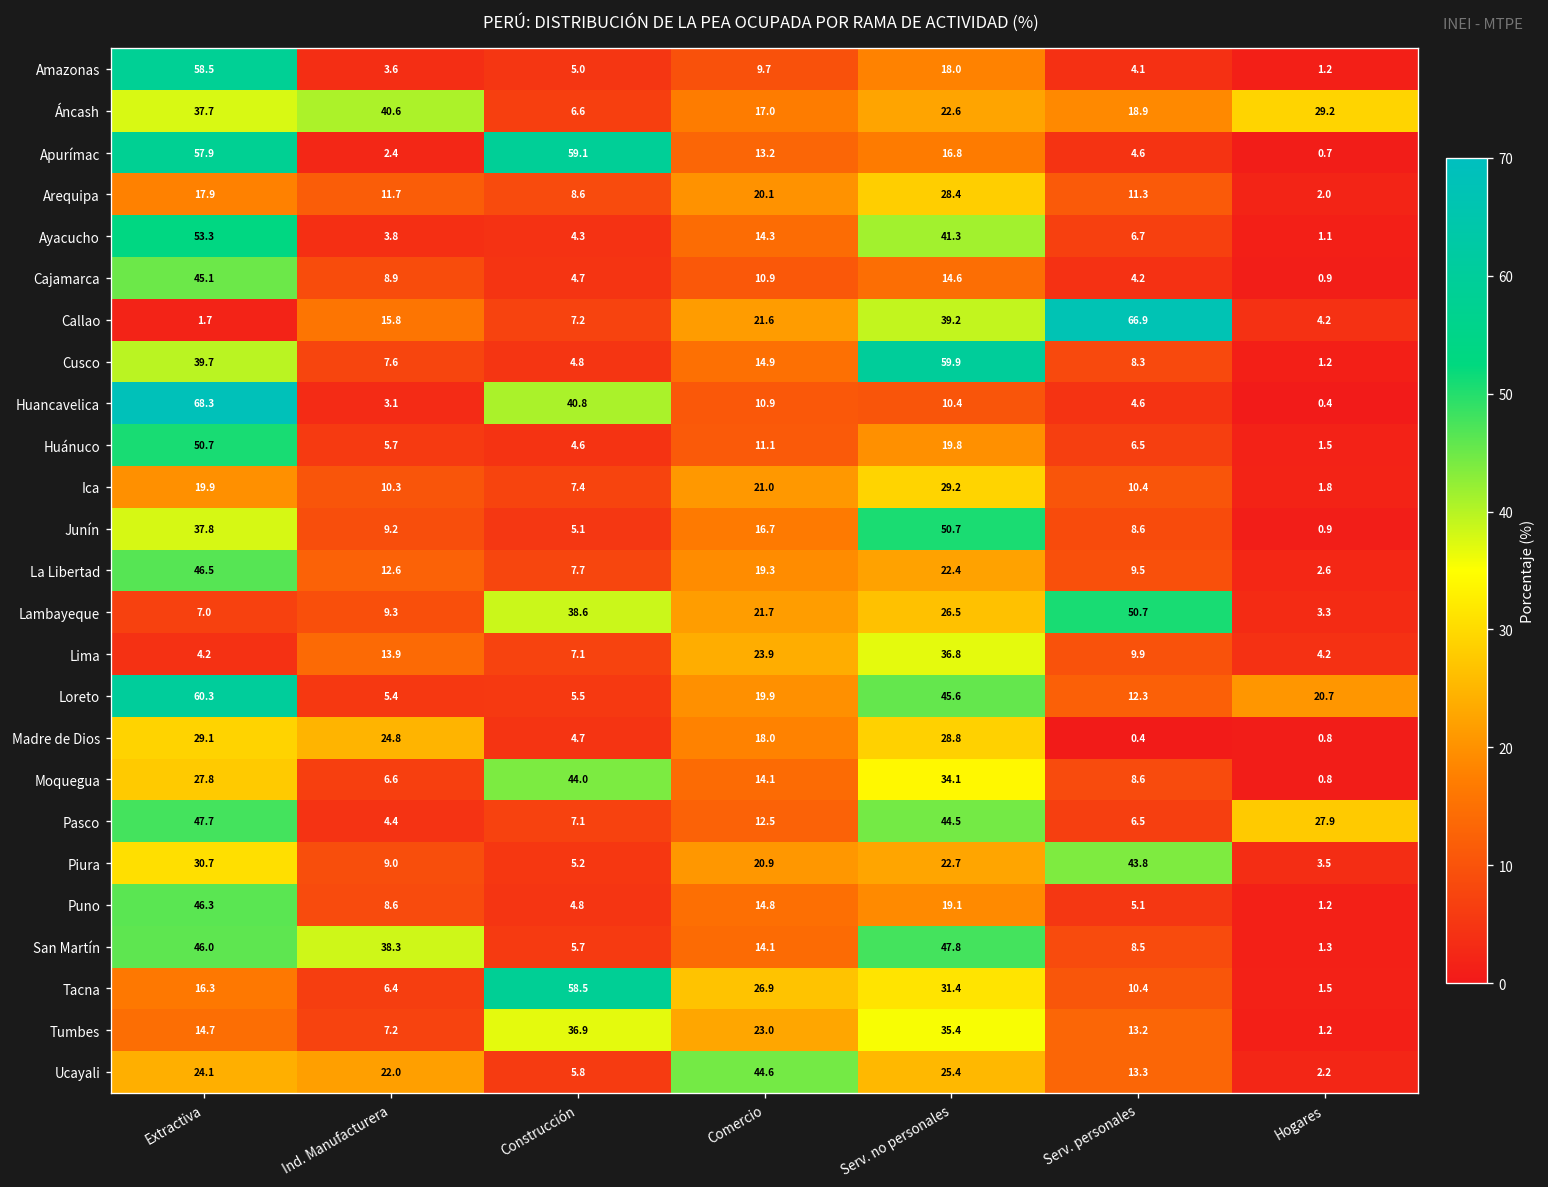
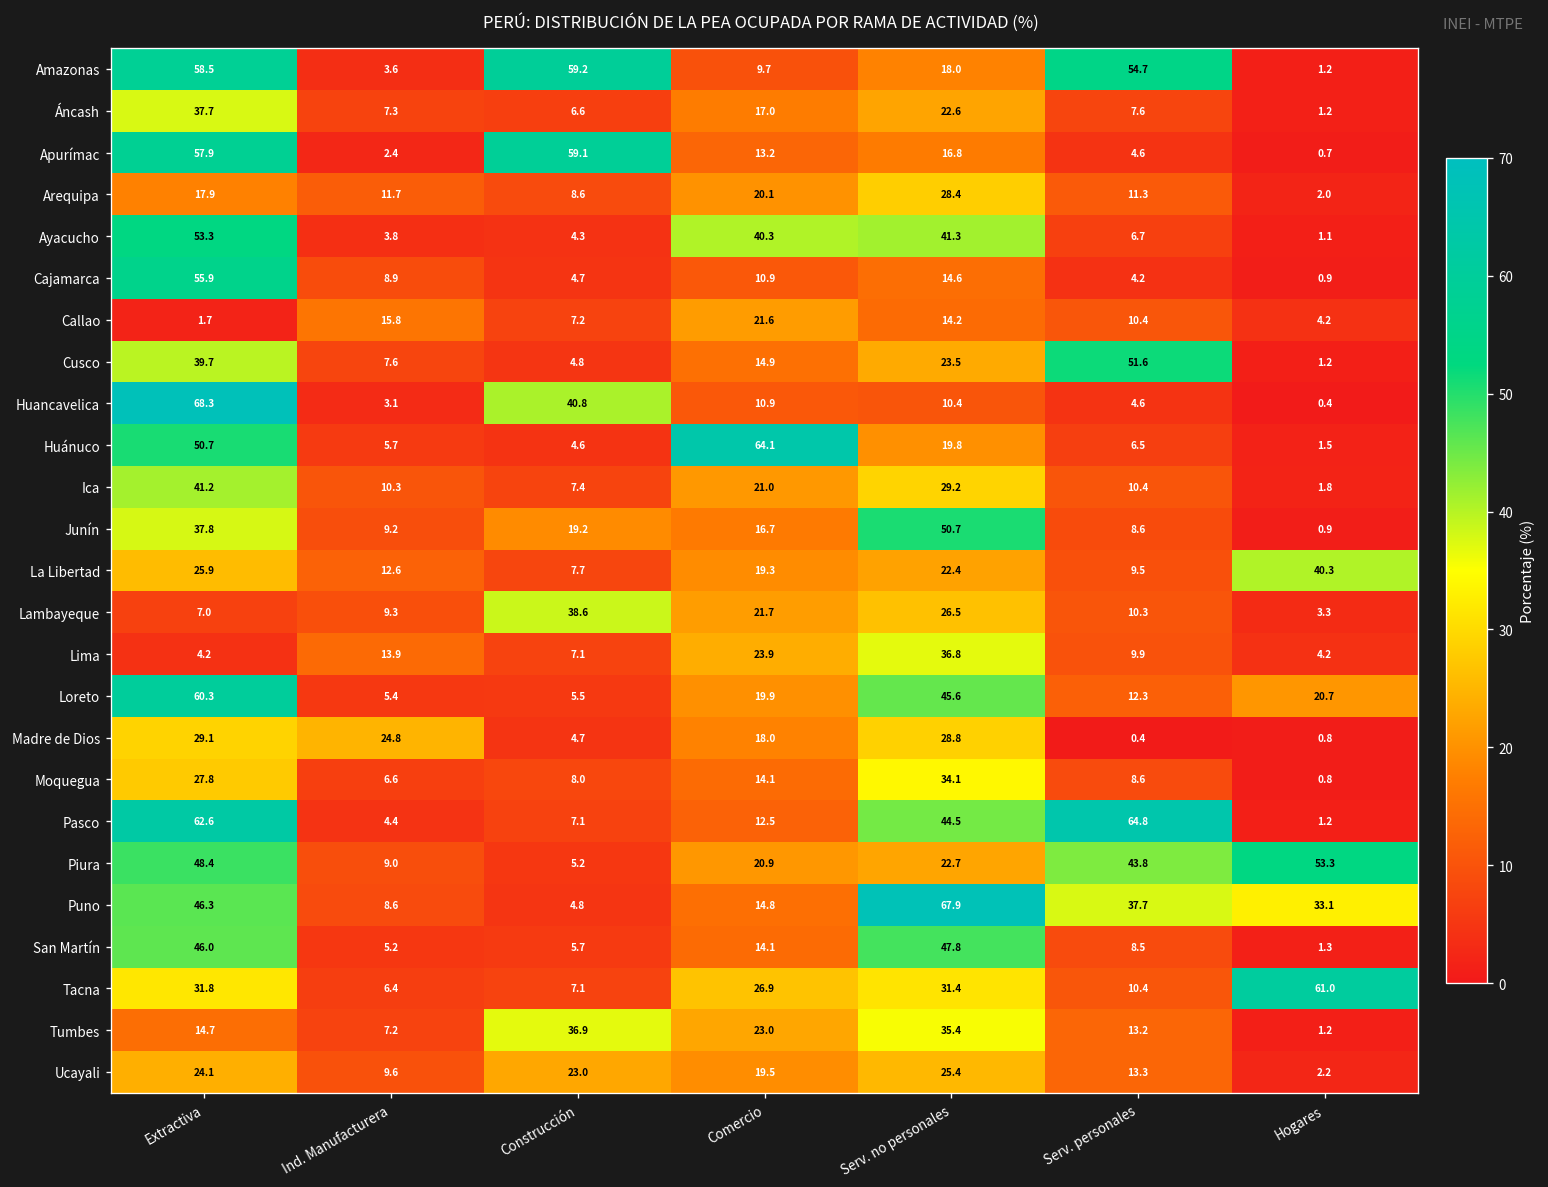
Amazonas, Construcción: 5.0 -> 59.2
Amazonas, Serv. personales: 4.1 -> 54.7
Áncash, Ind. Manufacturera: 40.6 -> 7.3
Áncash, Serv. personales: 18.9 -> 7.6
Áncash, Hogares: 29.2 -> 1.2
Ayacucho, Comercio: 14.3 -> 40.3
Cajamarca, Extractiva: 45.1 -> 55.9
Callao, Serv. no personales: 39.2 -> 14.2
Callao, Serv. personales: 66.9 -> 10.4
Cusco, Serv. no personales: 59.9 -> 23.5
Cusco, Serv. personales: 8.3 -> 51.6
Huánuco, Comercio: 11.1 -> 64.1
Ica, Extractiva: 19.9 -> 41.2
Junín, Construcción: 5.1 -> 19.2
La Libertad, Extractiva: 46.5 -> 25.9
La Libertad, Hogares: 2.6 -> 40.3
Lambayeque, Serv. personales: 50.7 -> 10.3
Moquegua, Construcción: 44.0 -> 8.0
Pasco, Extractiva: 47.7 -> 62.6
Pasco, Serv. personales: 6.5 -> 64.8
Pasco, Hogares: 27.9 -> 1.2
Piura, Extractiva: 30.7 -> 48.4
Piura, Hogares: 3.5 -> 53.3
Puno, Serv. no personales: 19.1 -> 67.9
Puno, Serv. personales: 5.1 -> 37.7
Puno, Hogares: 1.2 -> 33.1
San Martín, Ind. Manufacturera: 38.3 -> 5.2
Tacna, Extractiva: 16.3 -> 31.8
Tacna, Construcción: 58.5 -> 7.1
Tacna, Hogares: 1.5 -> 61.0
Ucayali, Ind. Manufacturera: 22.0 -> 9.6
Ucayali, Construcción: 5.8 -> 23.0
Ucayali, Comercio: 44.6 -> 19.5
